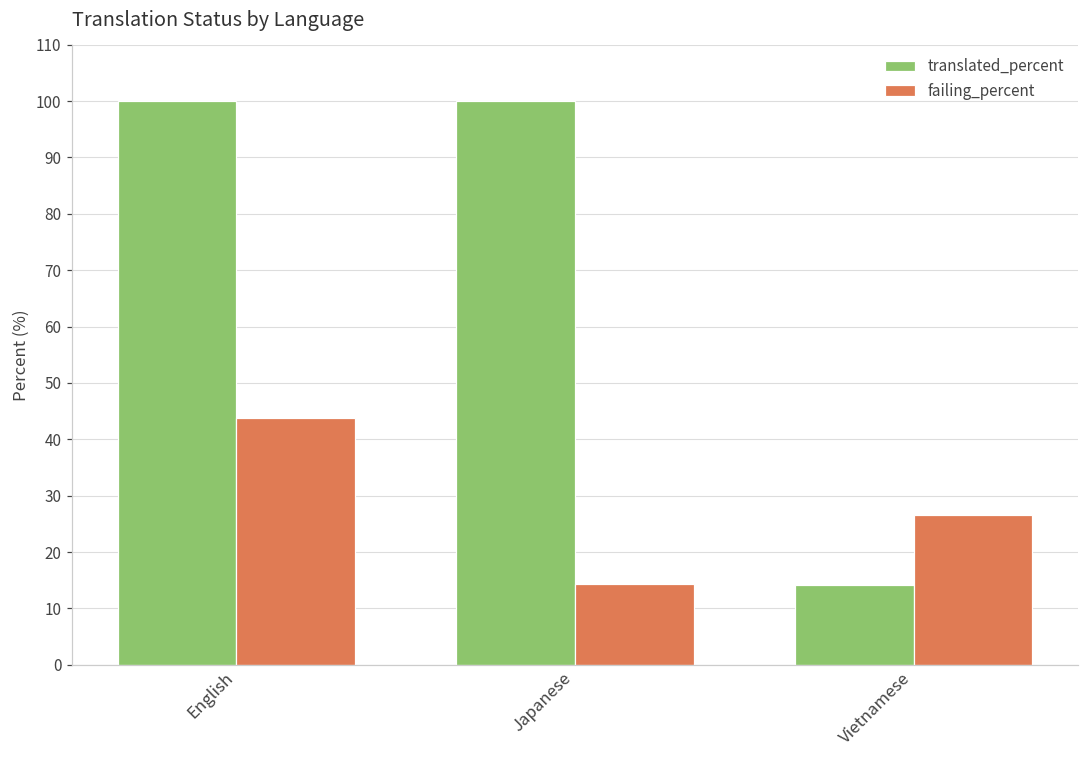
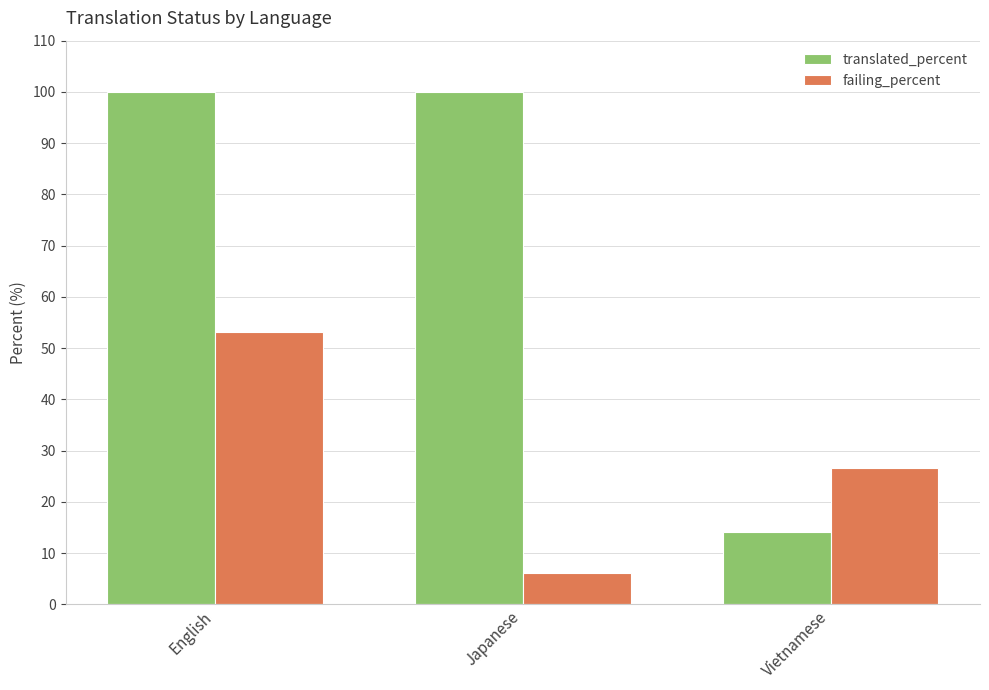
failing_percent, English: 44 -> 53
failing_percent, Japanese: 14 -> 6
